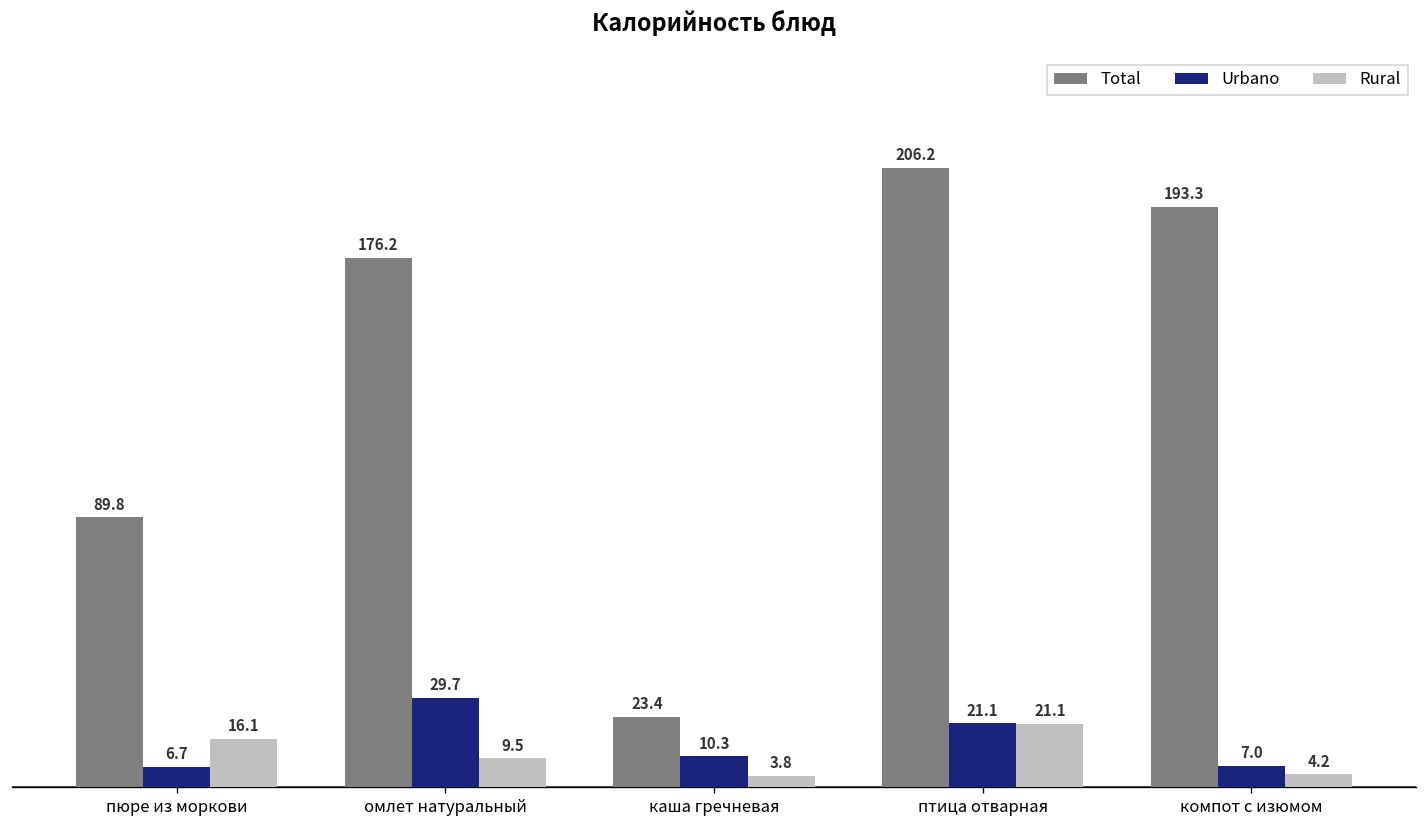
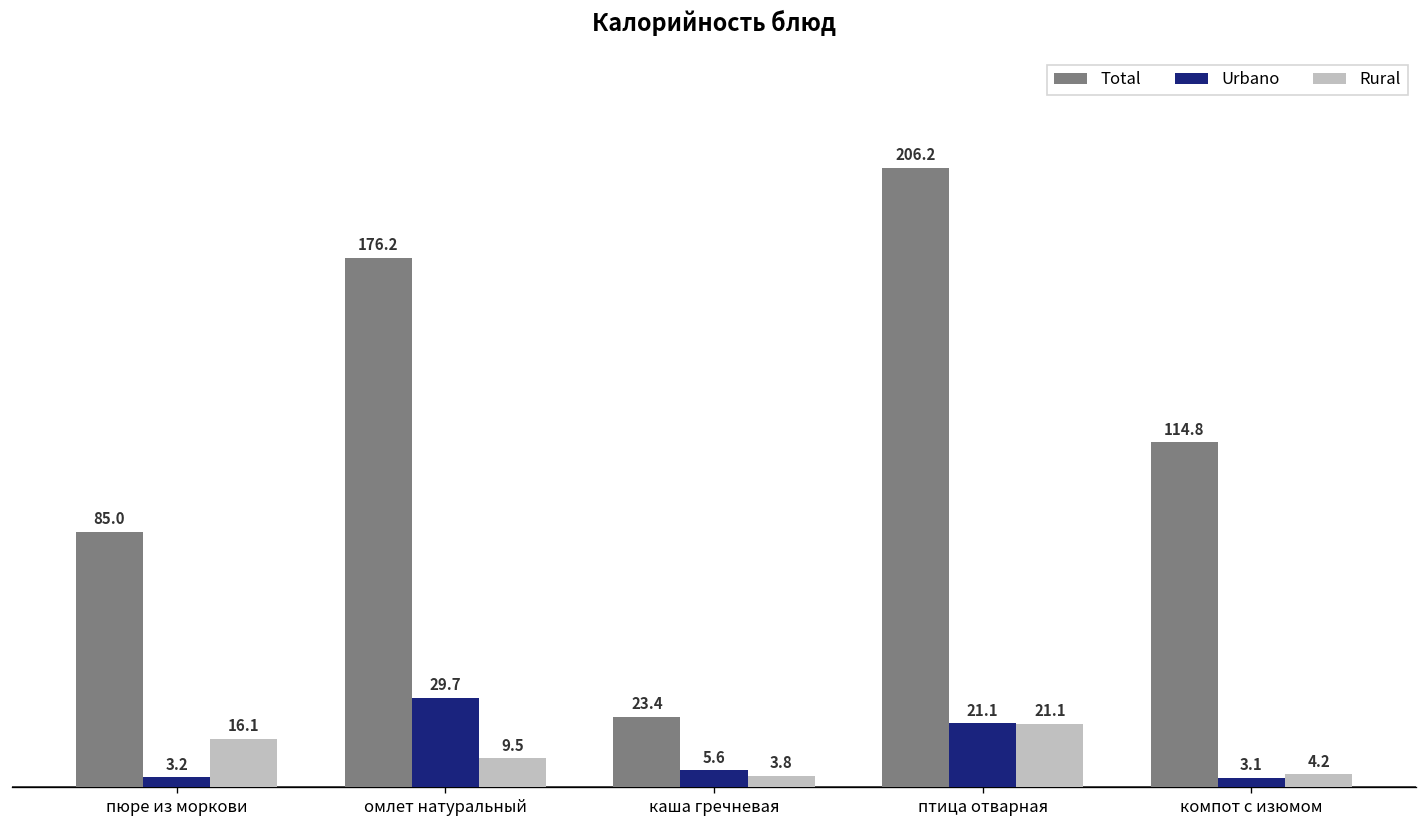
Total, пюре из моркови: 89.8 -> 85.0
Urbano, пюре из моркови: 6.7 -> 3.2
Urbano, каша гречневая: 10.3 -> 5.6
Total, компот с изюмом: 193.3 -> 114.8
Urbano, компот с изюмом: 7.0 -> 3.1
